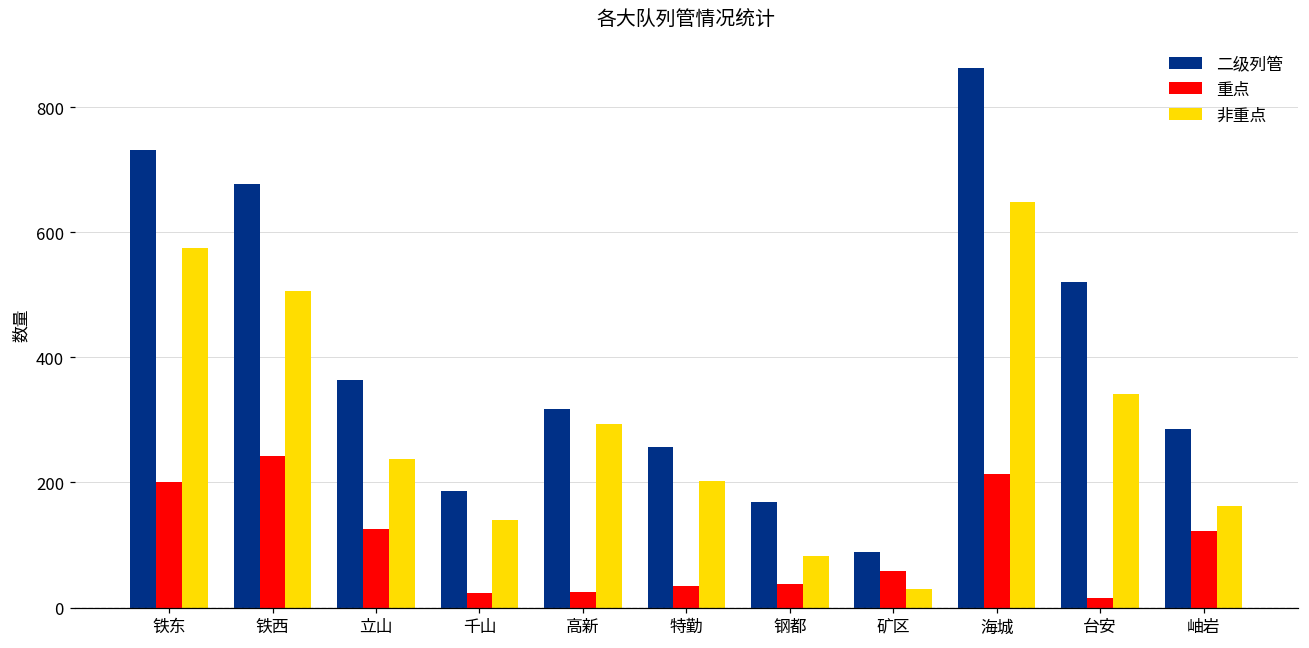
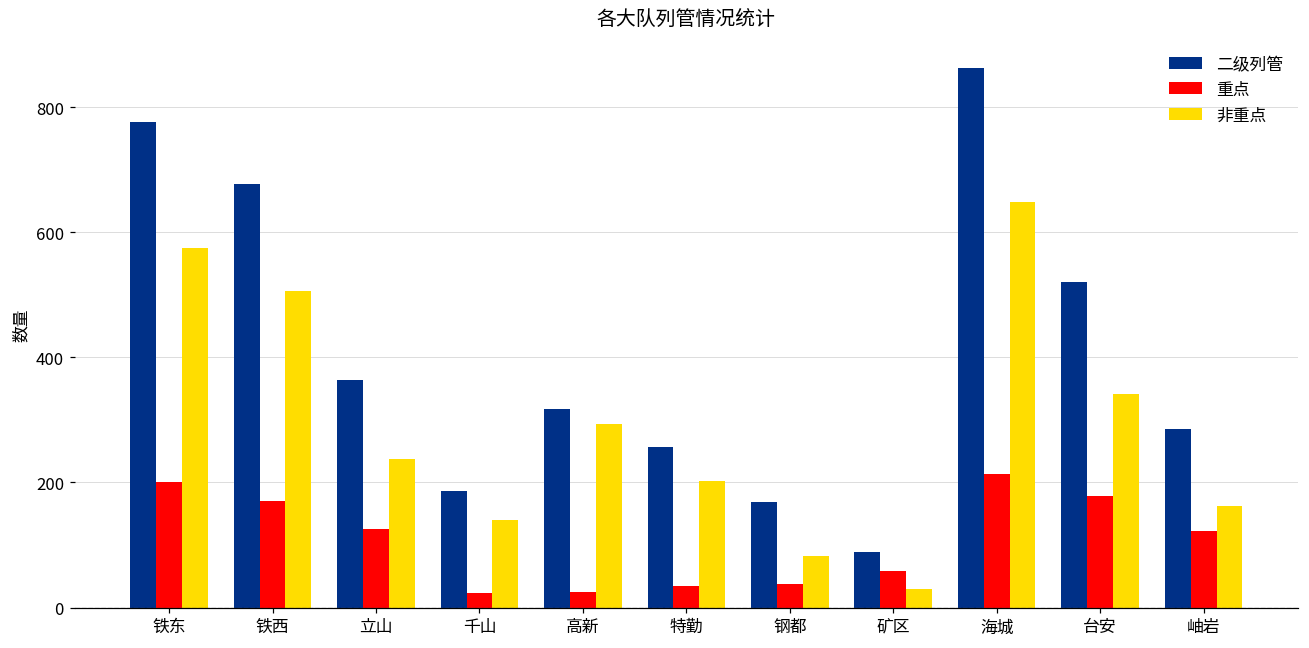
二级列管, 铁东: 730 -> 780
重点, 铁西: 240 -> 170
重点, 台安: 20 -> 180
